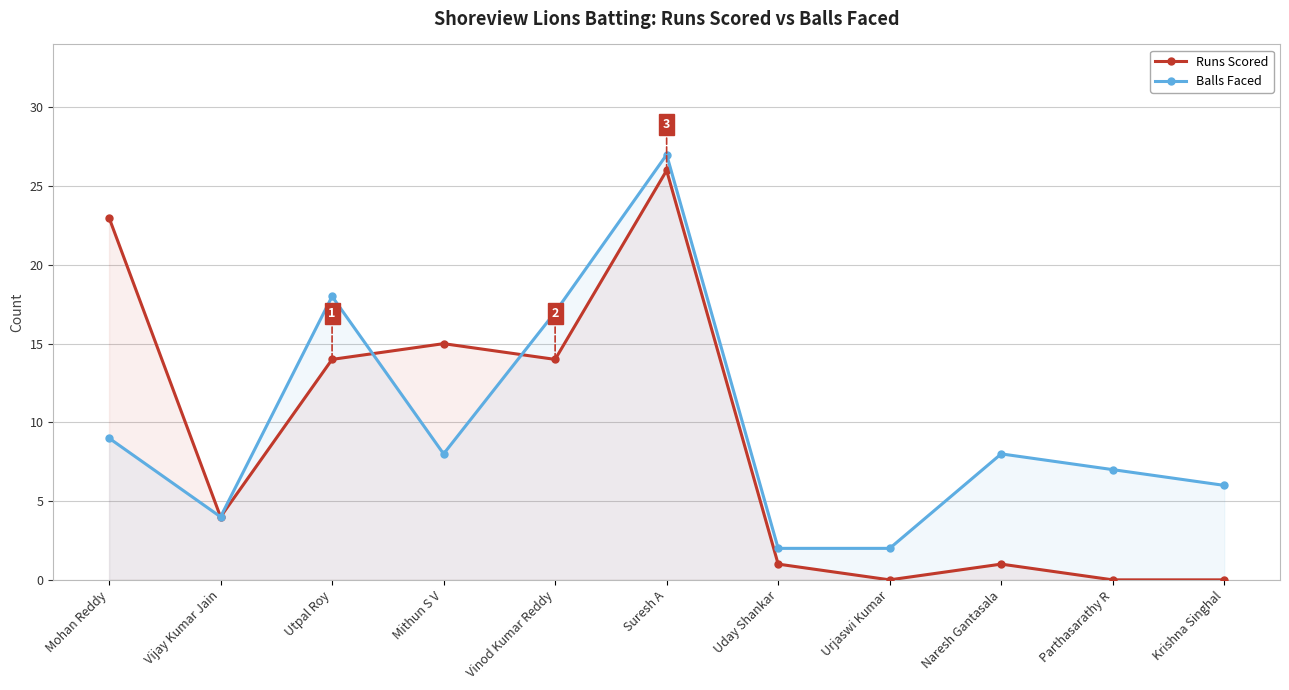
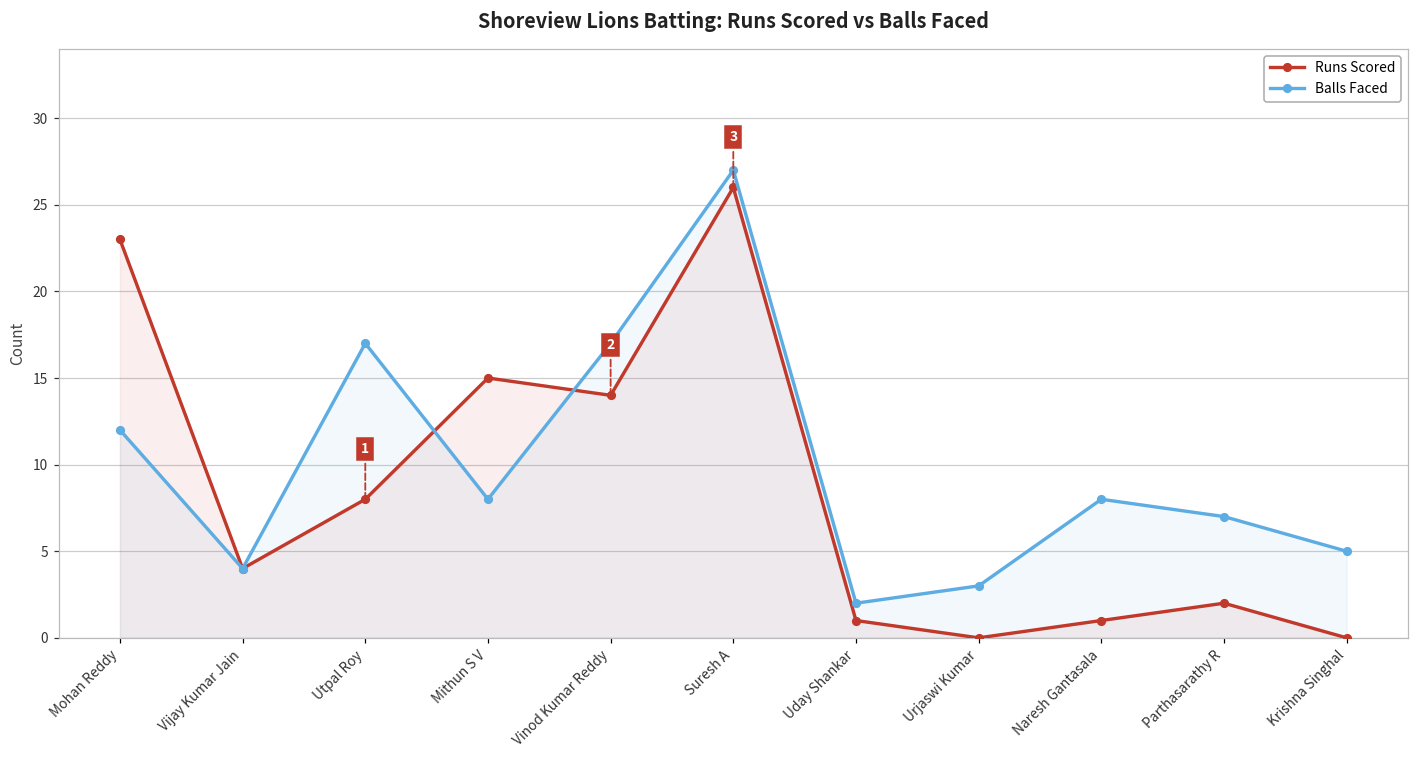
Balls Faced, Mohan Reddy: 9 -> 12
Runs Scored, Utpal Roy: 14 -> 8
Balls Faced, Utpal Roy: 18 -> 17
Balls Faced, Urjaswi Kumar: 2 -> 3
Runs Scored, Parthasarathy R: 0 -> 2
Balls Faced, Krishna Singhal: 6 -> 5
